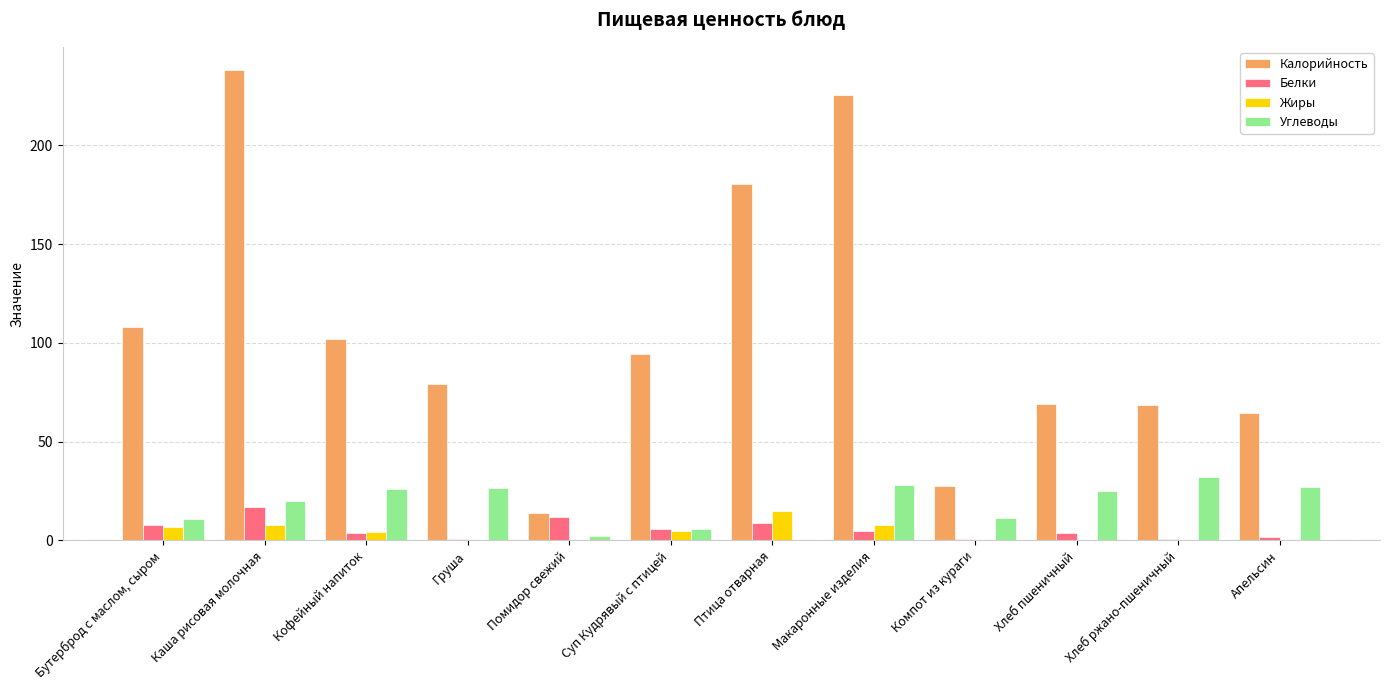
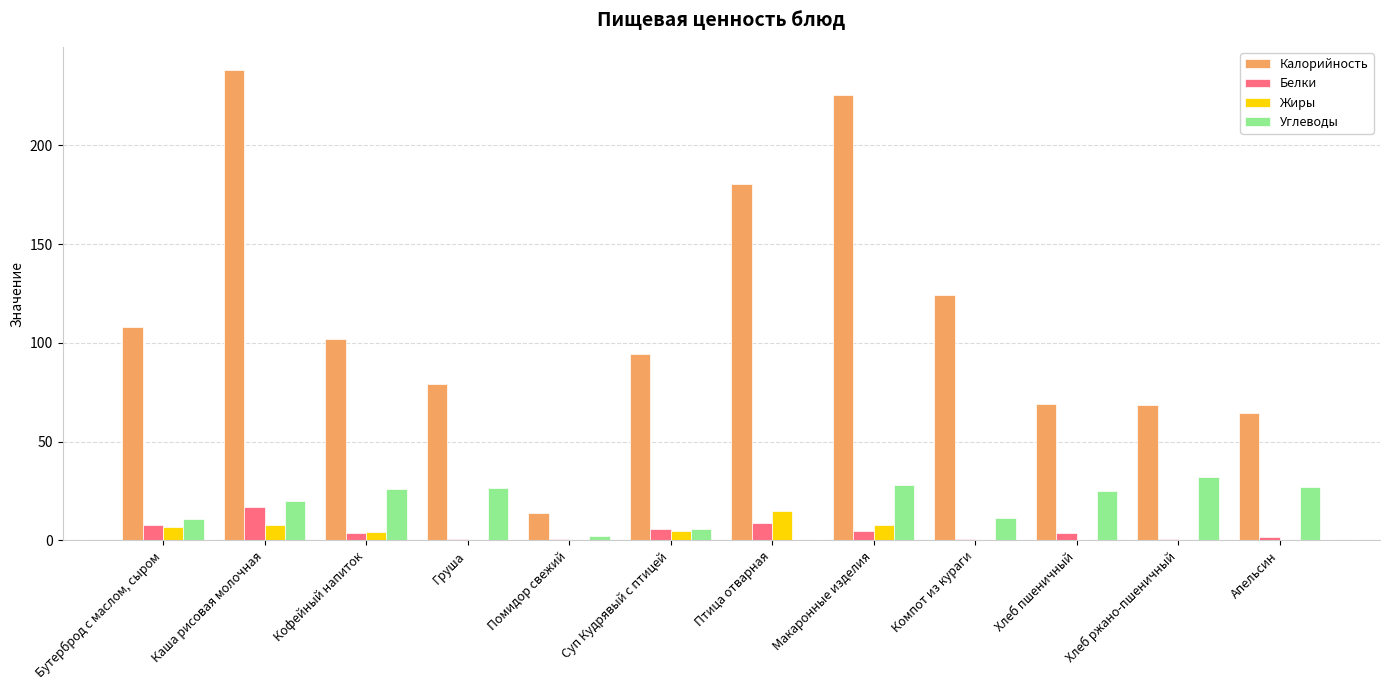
Белки, Помидор свежий: 12 -> 1
Калорийность, Компот из кураги: 27 -> 124
